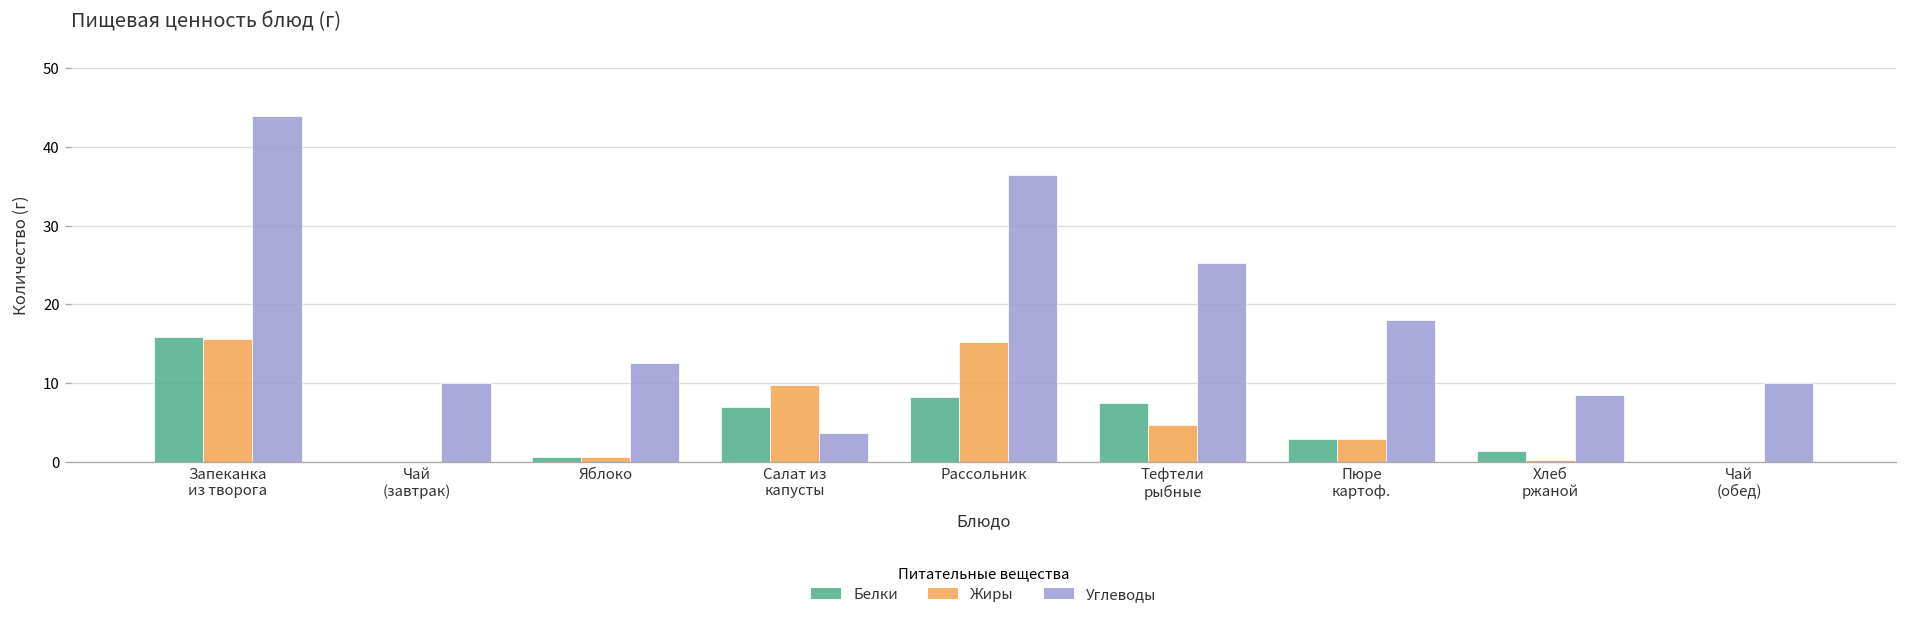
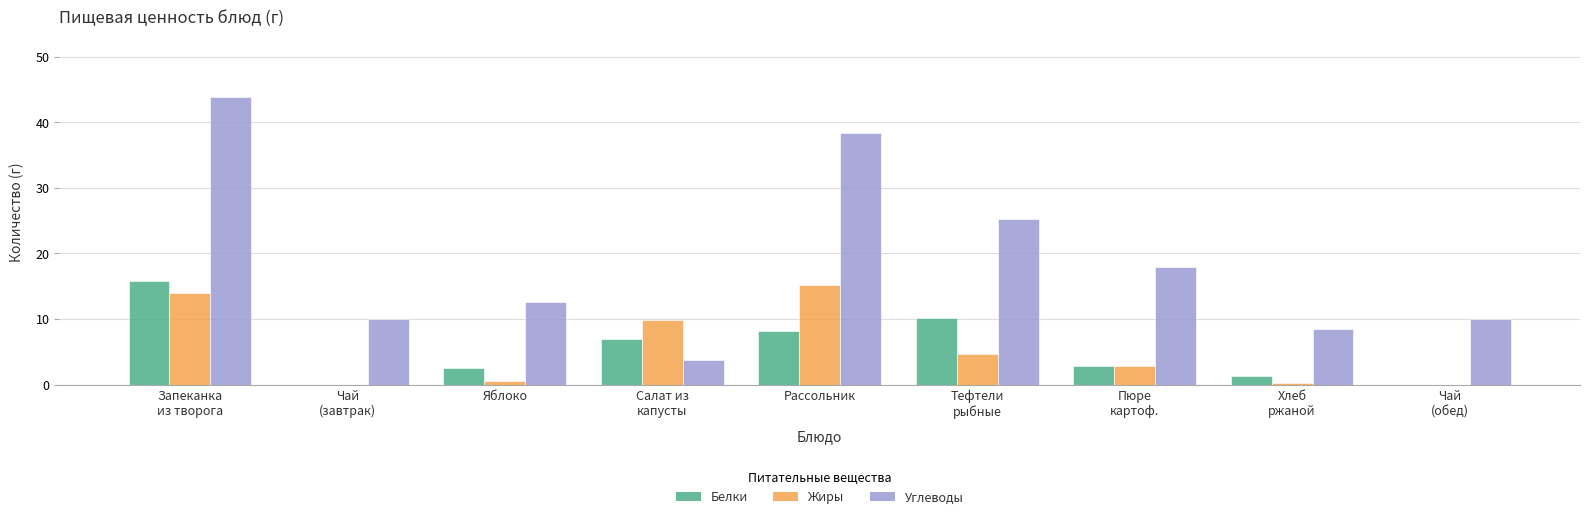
Жиры, Запеканка из творога: 16 -> 14
Белки, Яблоко: 1 -> 3
Углеводы, Рассольник: 36 -> 38
Белки, Тефтели рыбные: 8 -> 10
